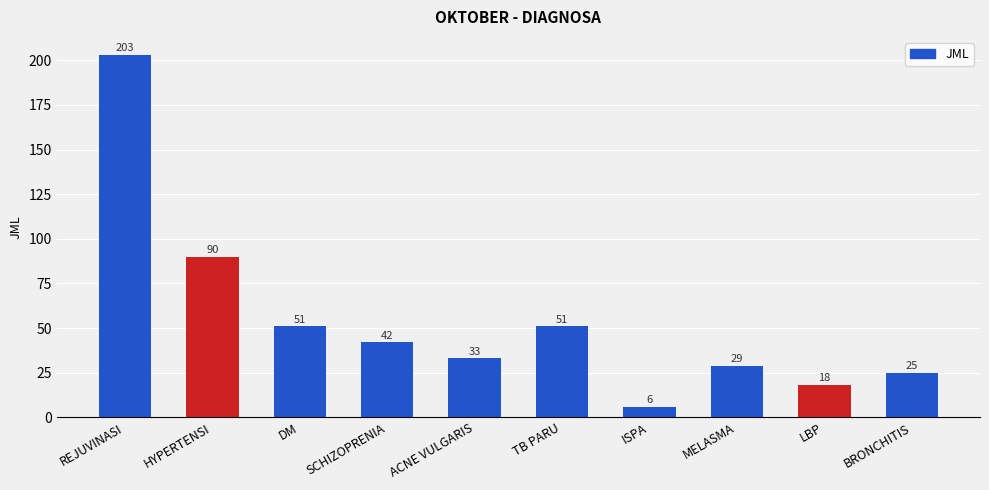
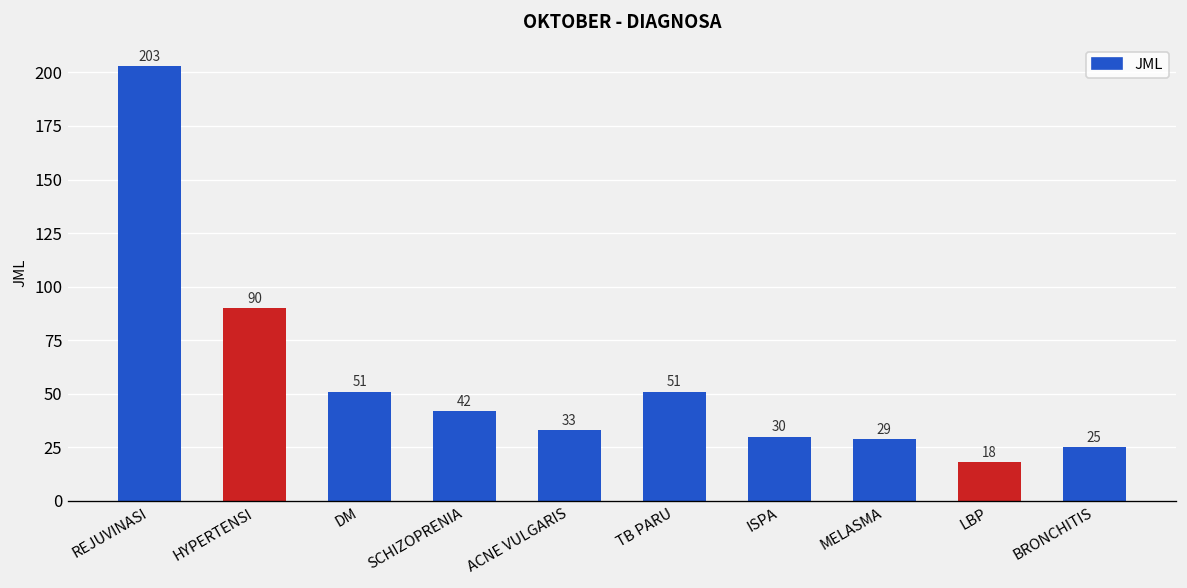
ISPA: 6 -> 30
